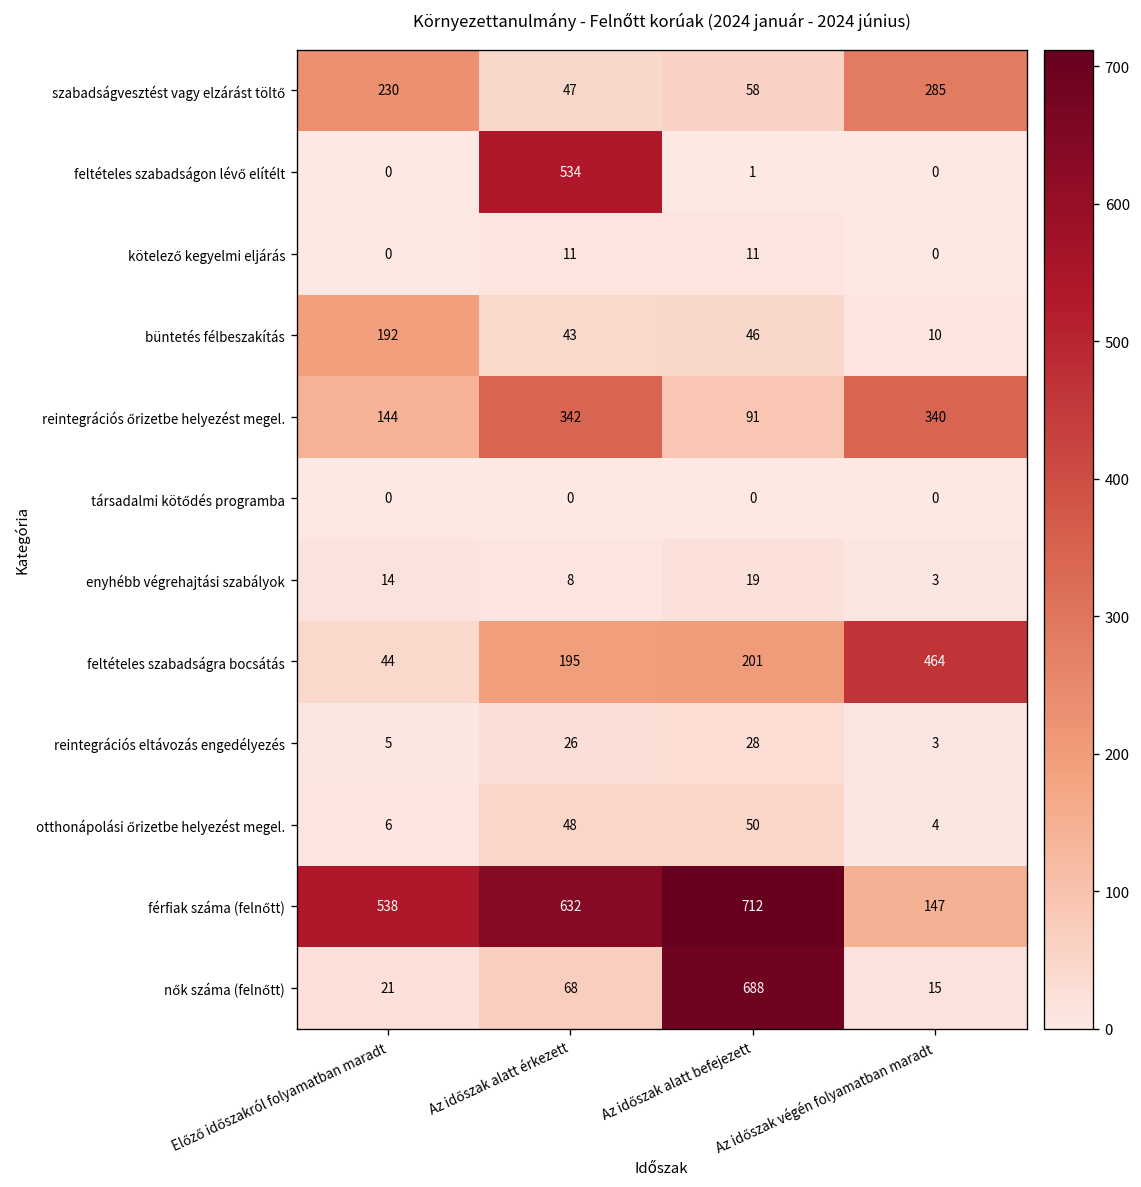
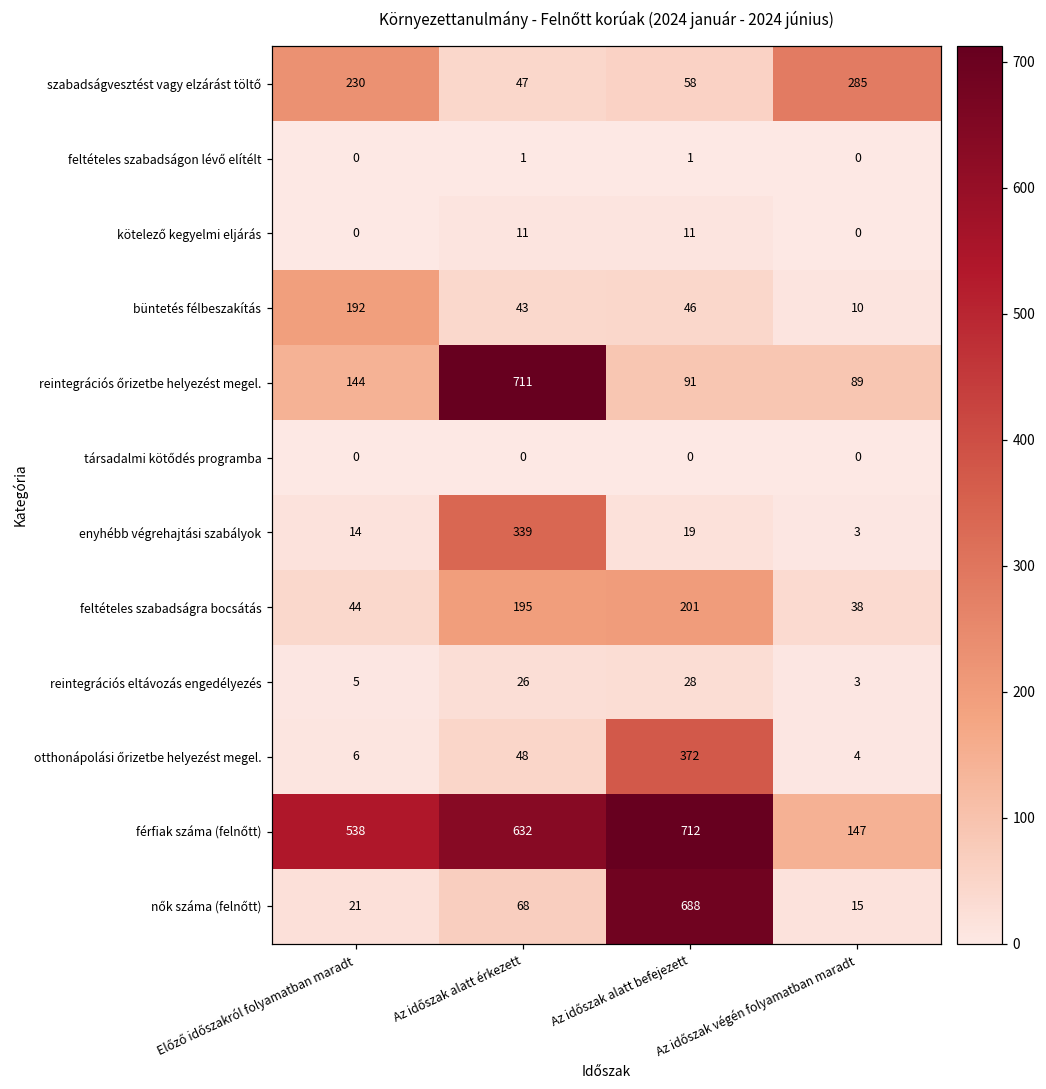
feltételes szabadságon lévő elítélt, Az időszak alatt érkezett: 534 -> 1
reintegrációs őrizetbe helyezést megel., Az időszak alatt érkezett: 342 -> 711
reintegrációs őrizetbe helyezést megel., Az időszak végén folyamatban maradt: 340 -> 89
enyhébb végrehajtási szabályok, Az időszak alatt érkezett: 8 -> 339
feltételes szabadságra bocsátás, Az időszak végén folyamatban maradt: 464 -> 38
otthonápolási őrizetbe helyezést megel., Az időszak alatt befejezett: 50 -> 372
